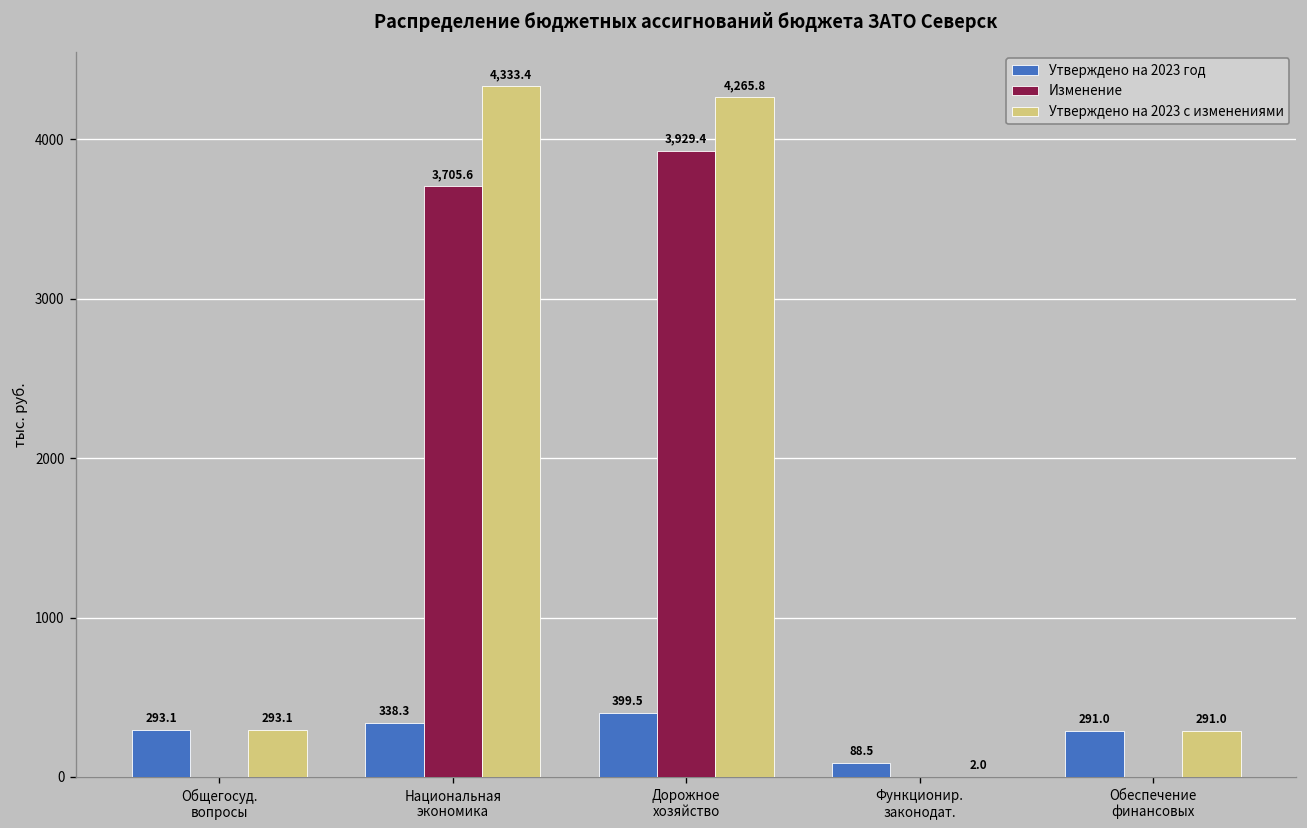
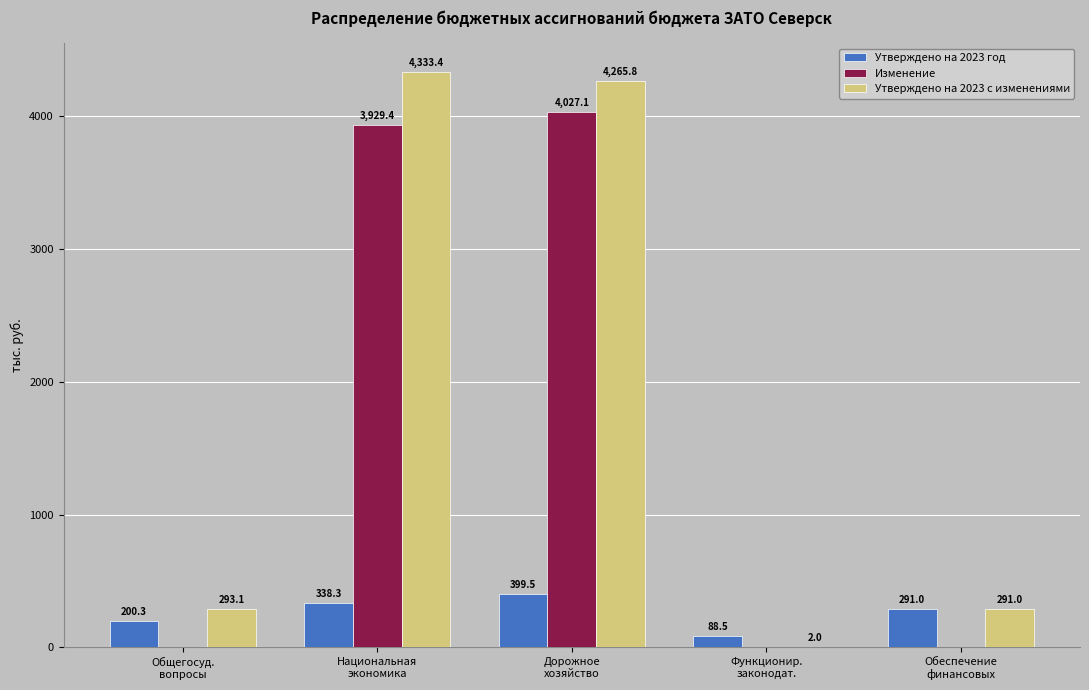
Утверждено на 2023 год, Общегосуд. вопросы: 293.1 -> 200.3
Изменение, Национальная экономика: 3,705.6 -> 3,929.4
Изменение, Дорожное хозяйство: 3,929.4 -> 4,027.1
